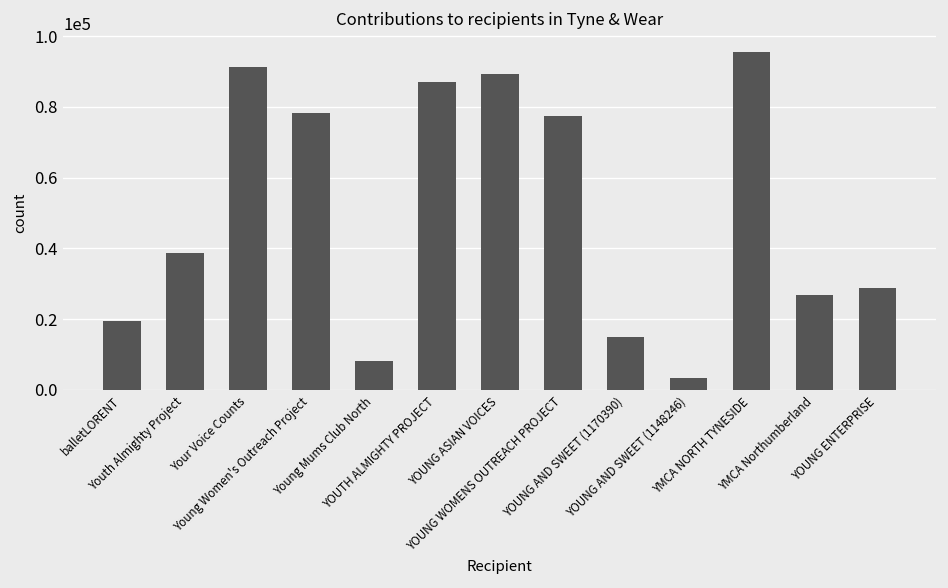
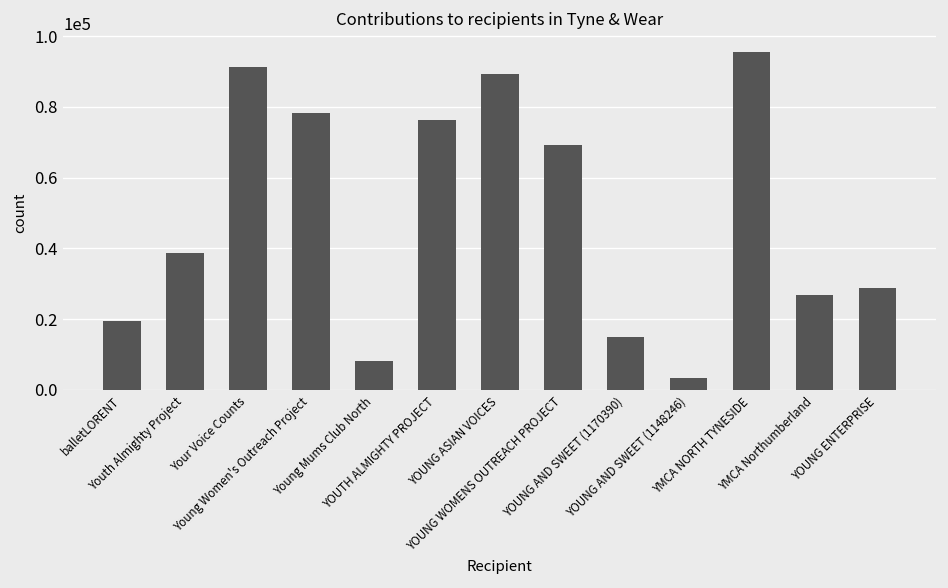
YOUTH ALMIGHTY PROJECT: 87000 -> 76000
YOUNG WOMENS OUTREACH PROJECT: 77000 -> 69000
